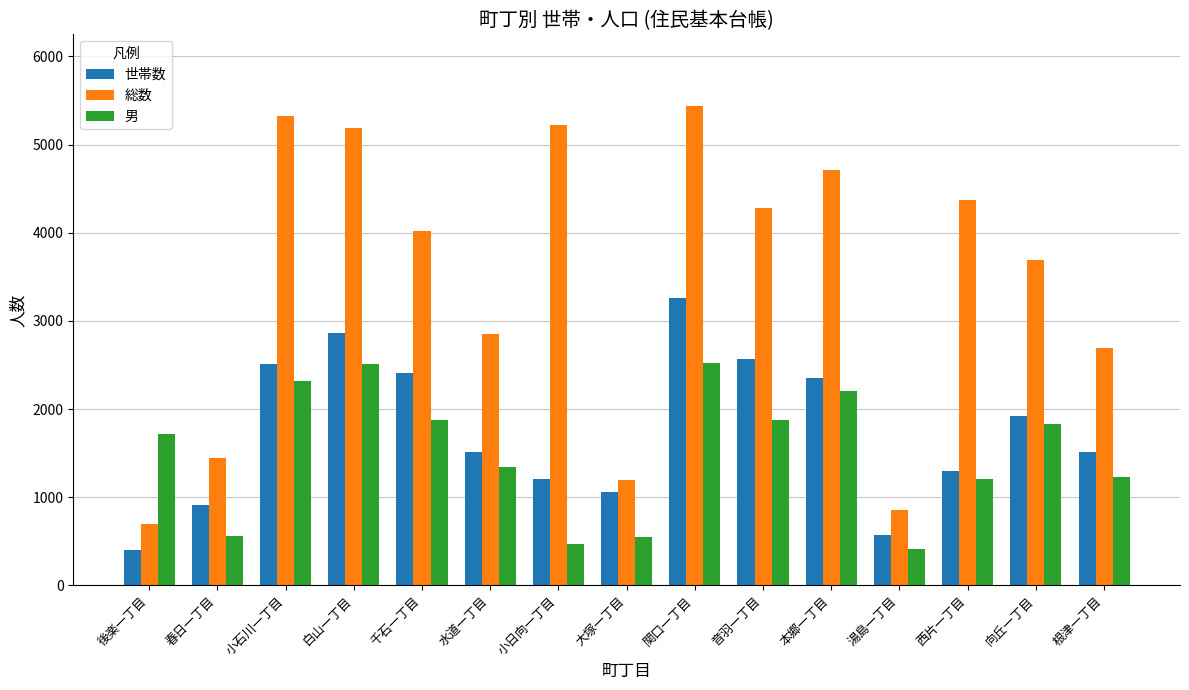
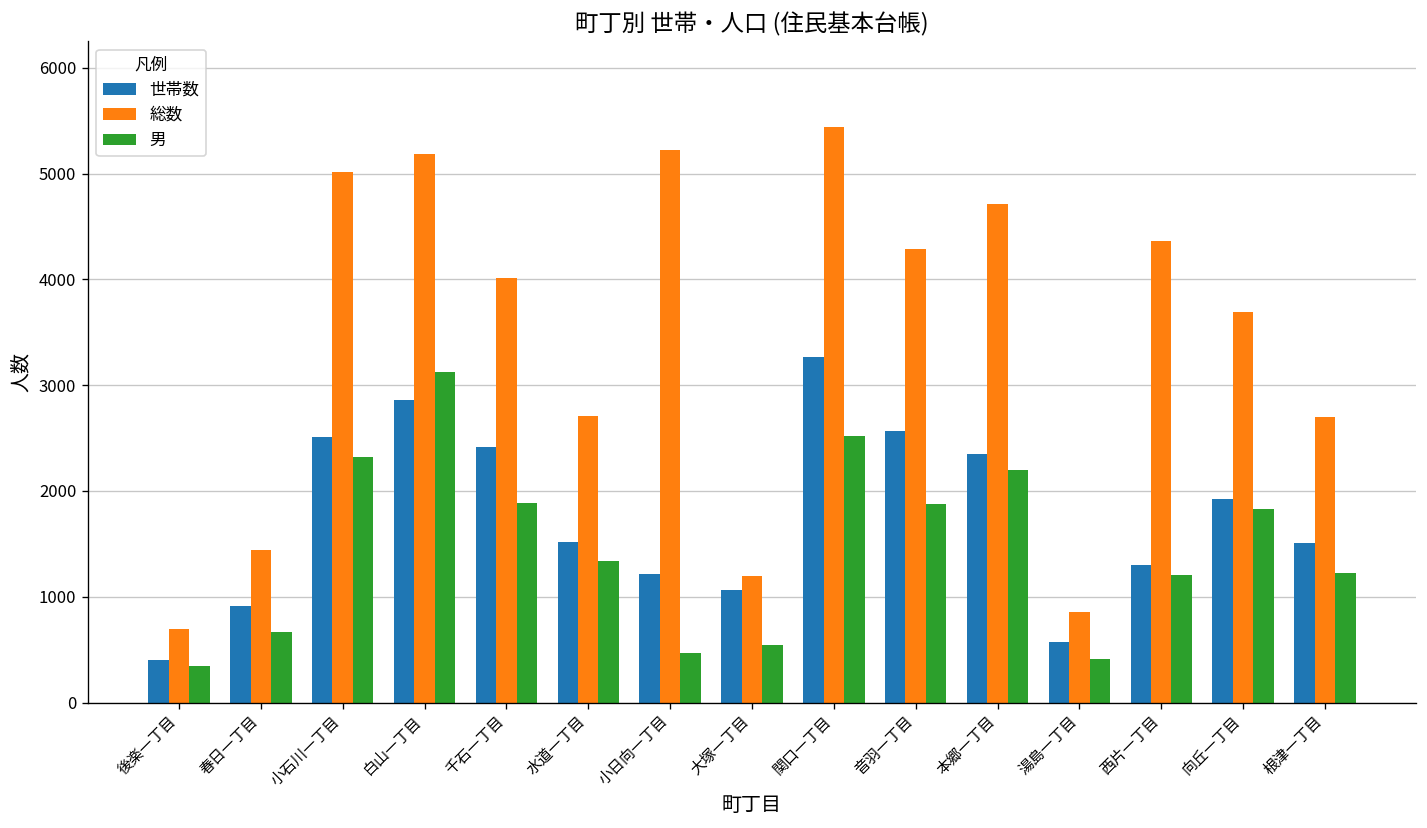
男, 後楽一丁目: 1700 -> 300
男, 春日一丁目: 600 -> 700
総数, 小石川一丁目: 5300 -> 5000
男, 白山一丁目: 2500 -> 3100
総数, 水道一丁目: 2900 -> 2700
